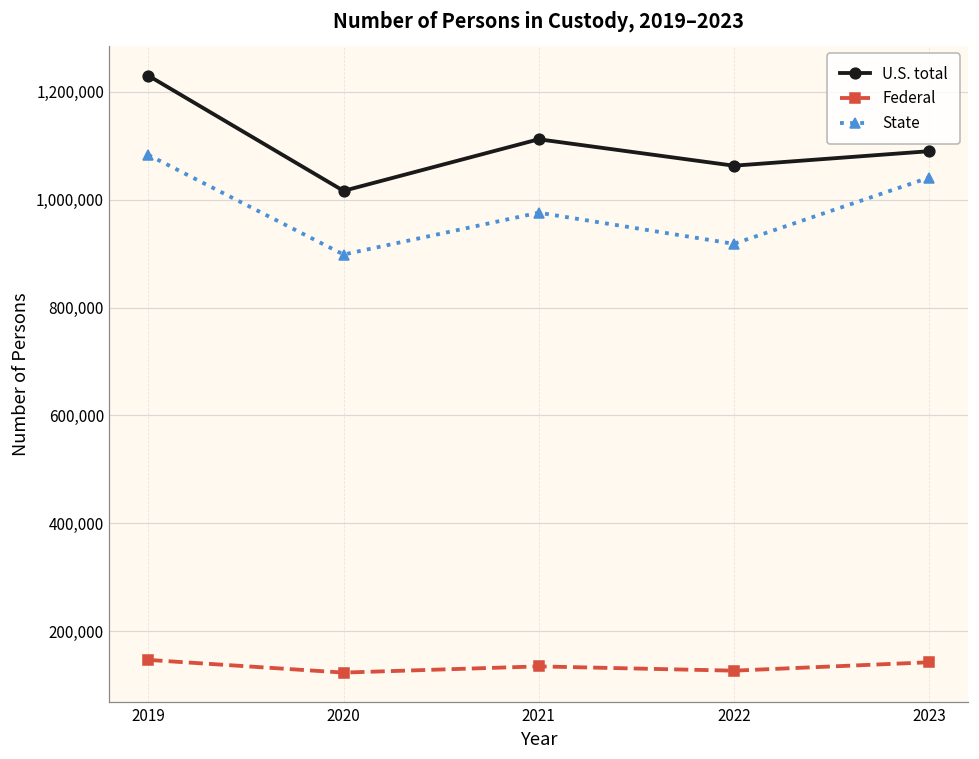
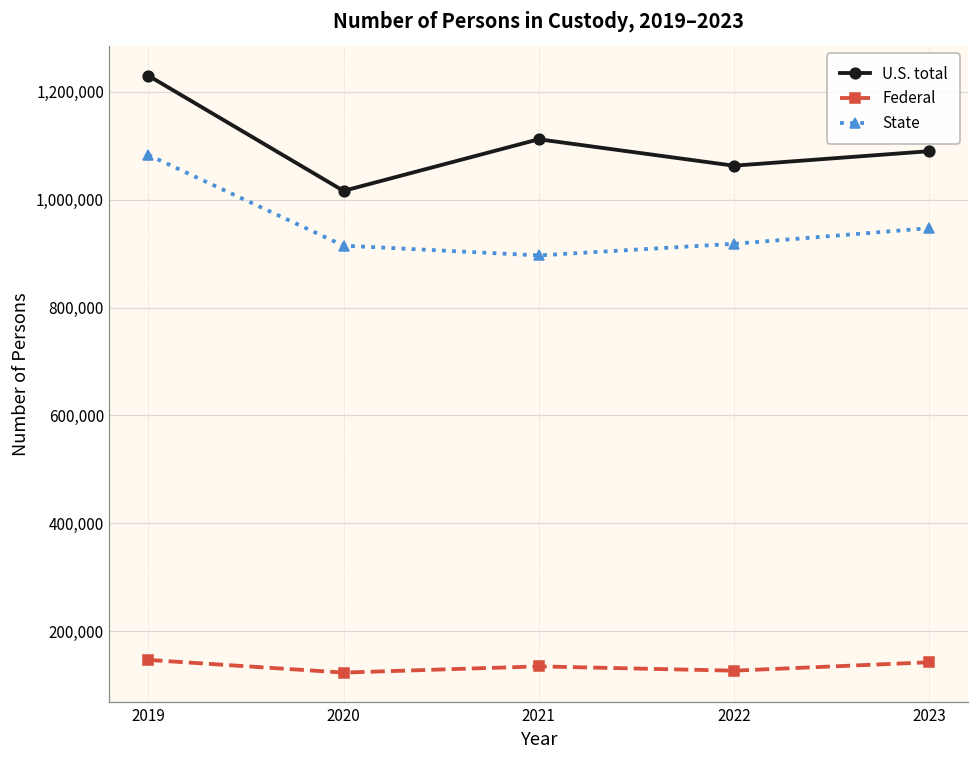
State, 2020: 900,000 -> 910,000
State, 2021: 980,000 -> 900,000
State, 2023: 1,040,000 -> 950,000
